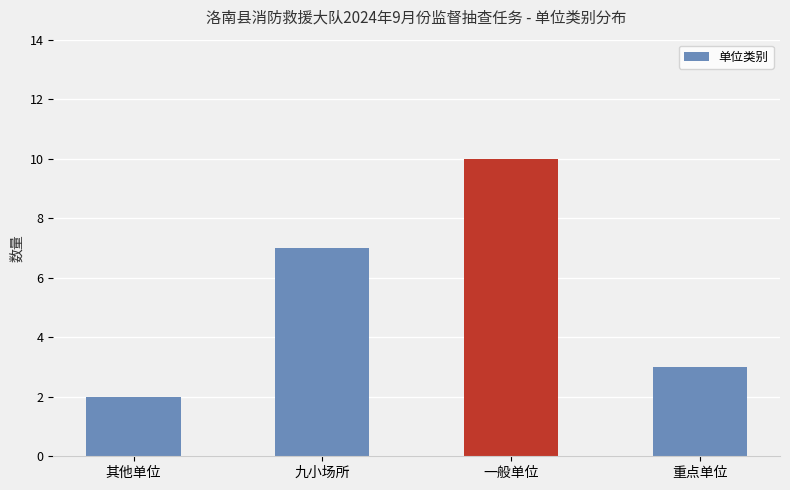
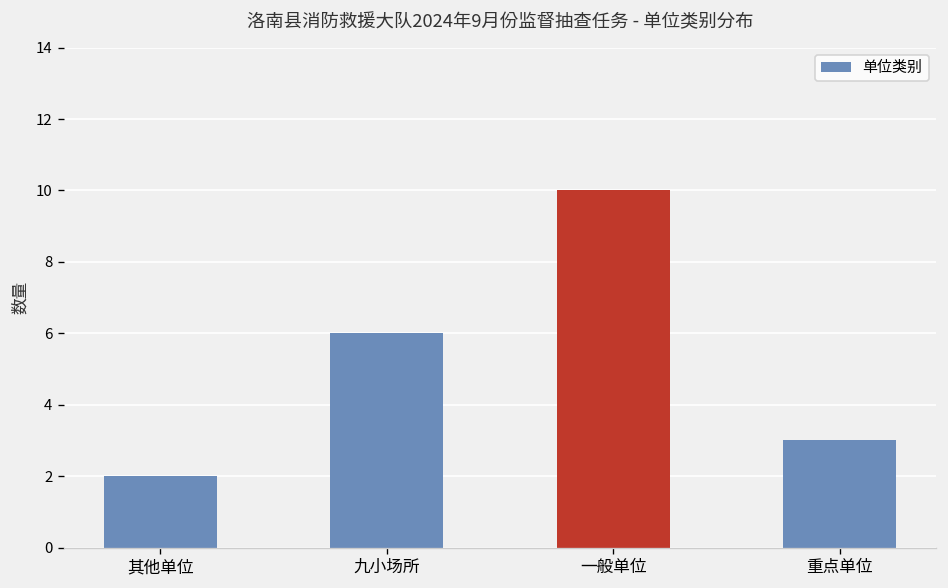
九小场所: 7 -> 6
